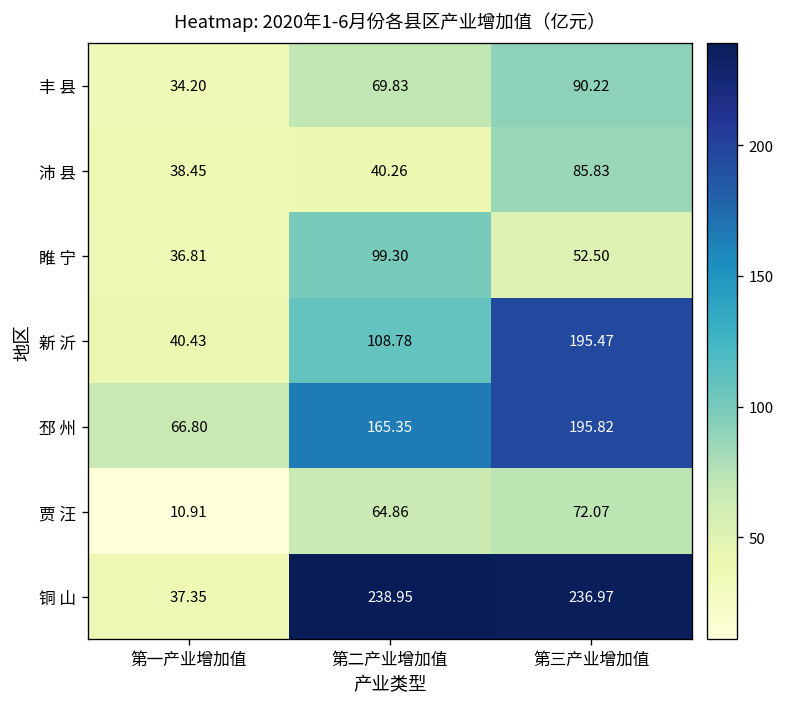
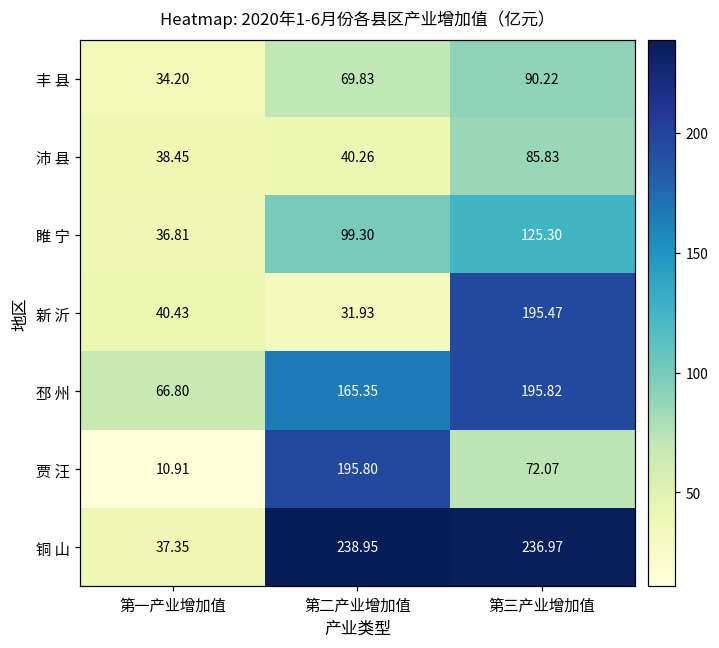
睢 宁, 第三产业增加值: 52.50 -> 125.30
新 沂, 第二产业增加值: 108.78 -> 31.93
贾 汪, 第二产业增加值: 64.86 -> 195.80
